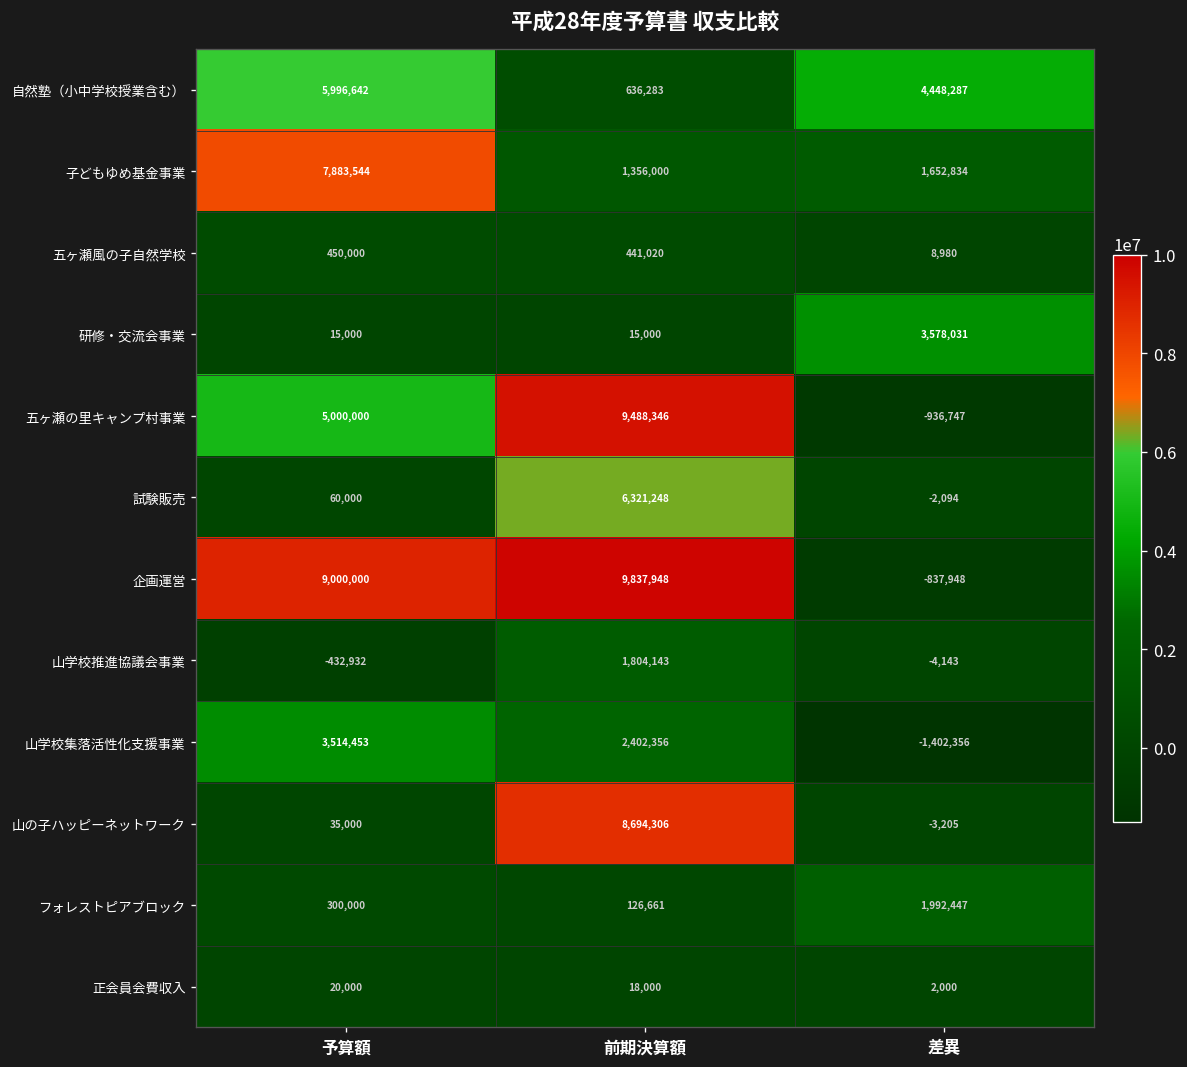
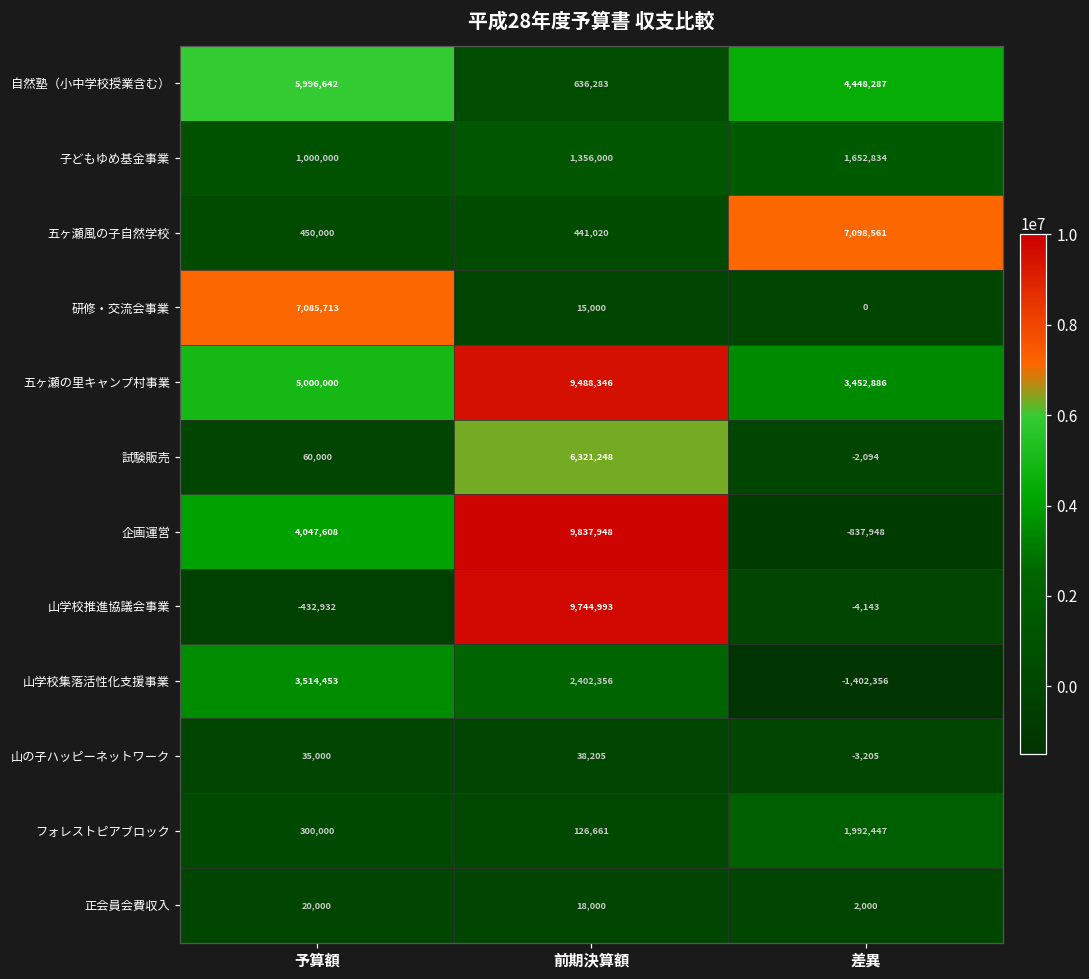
子どもゆめ基金事業, 予算額: 7,883,544 -> 1,000,000
五ヶ瀬風の子自然学校, 差異: 8,980 -> 7,098,561
研修・交流会事業, 予算額: 15,000 -> 7,085,713
研修・交流会事業, 差異: 3,578,031 -> 0
五ヶ瀬の里キャンプ村事業, 差異: -936,747 -> 3,452,886
企画運営, 予算額: 9,000,000 -> 4,047,608
山学校推進協議会事業, 前期決算額: 1,804,143 -> 9,744,993
山の子ハッピーネットワーク, 前期決算額: 8,694,306 -> 38,205
